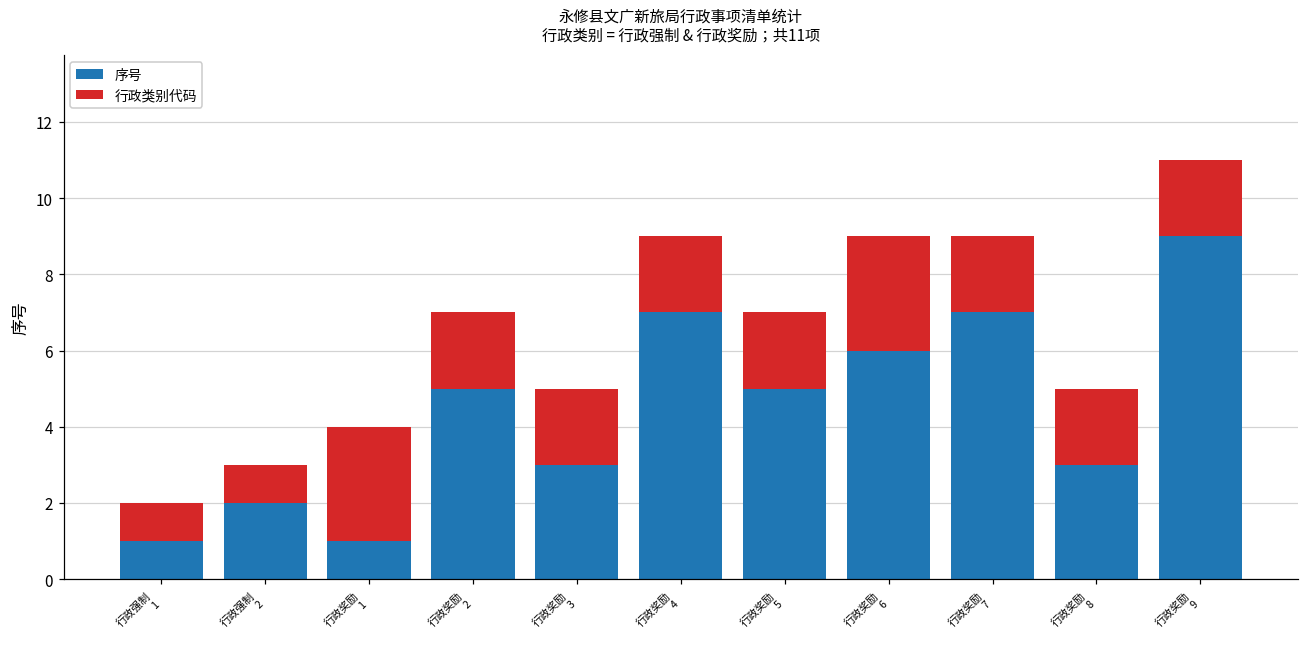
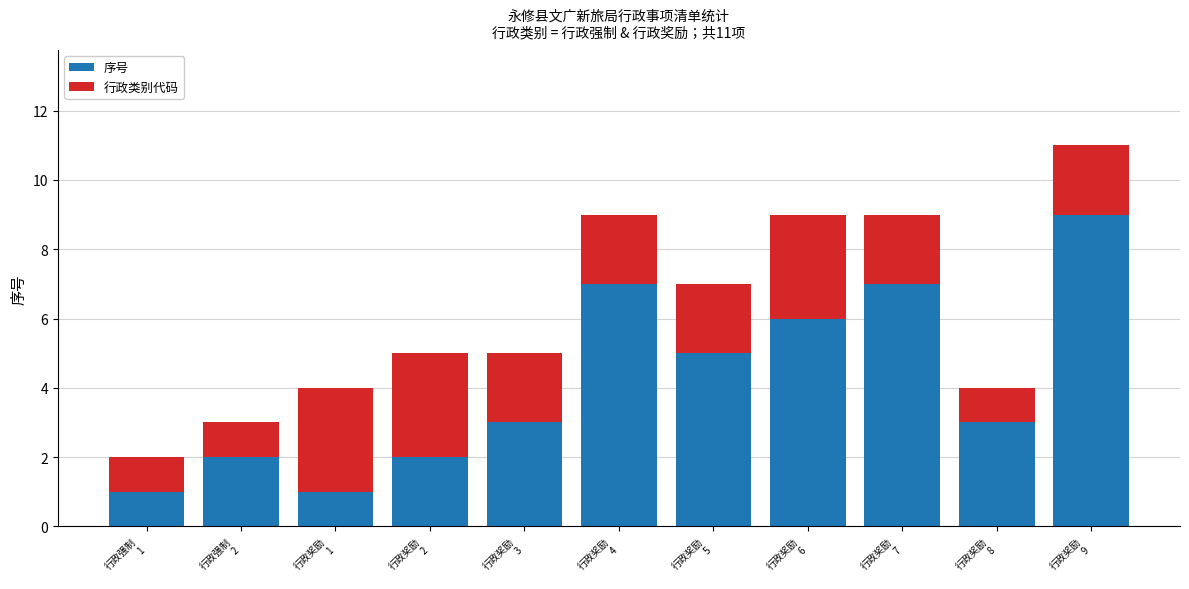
序号, 行政奖励 2: 5 -> 2
行政类别代码, 行政奖励 2: 2 -> 3
行政类别代码, 行政奖励 8: 2 -> 1
